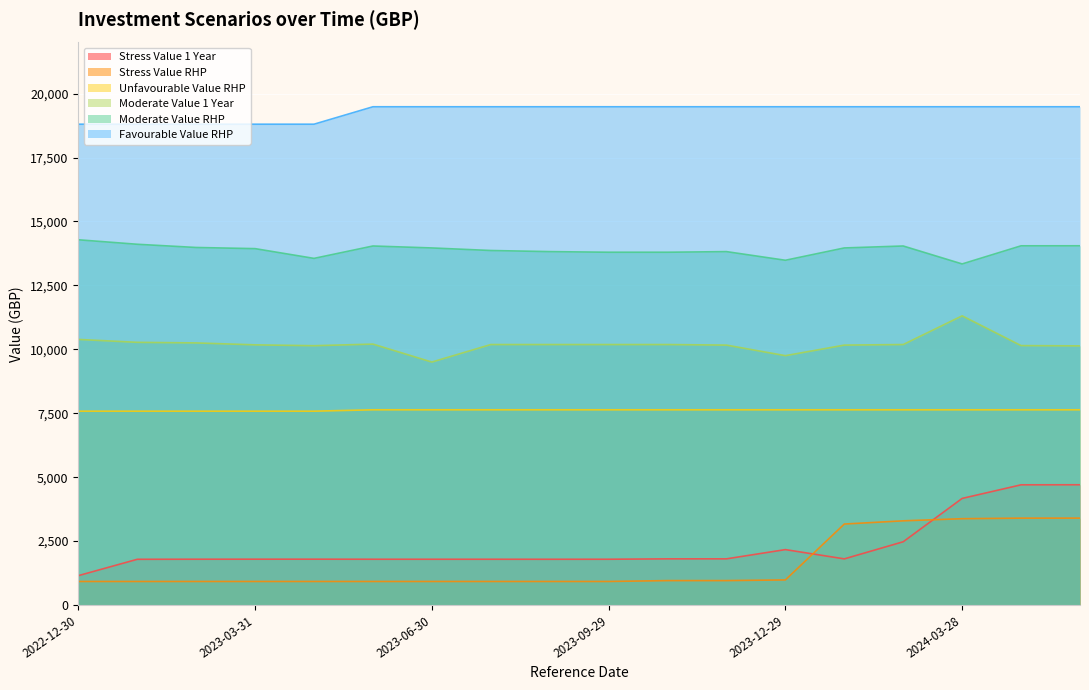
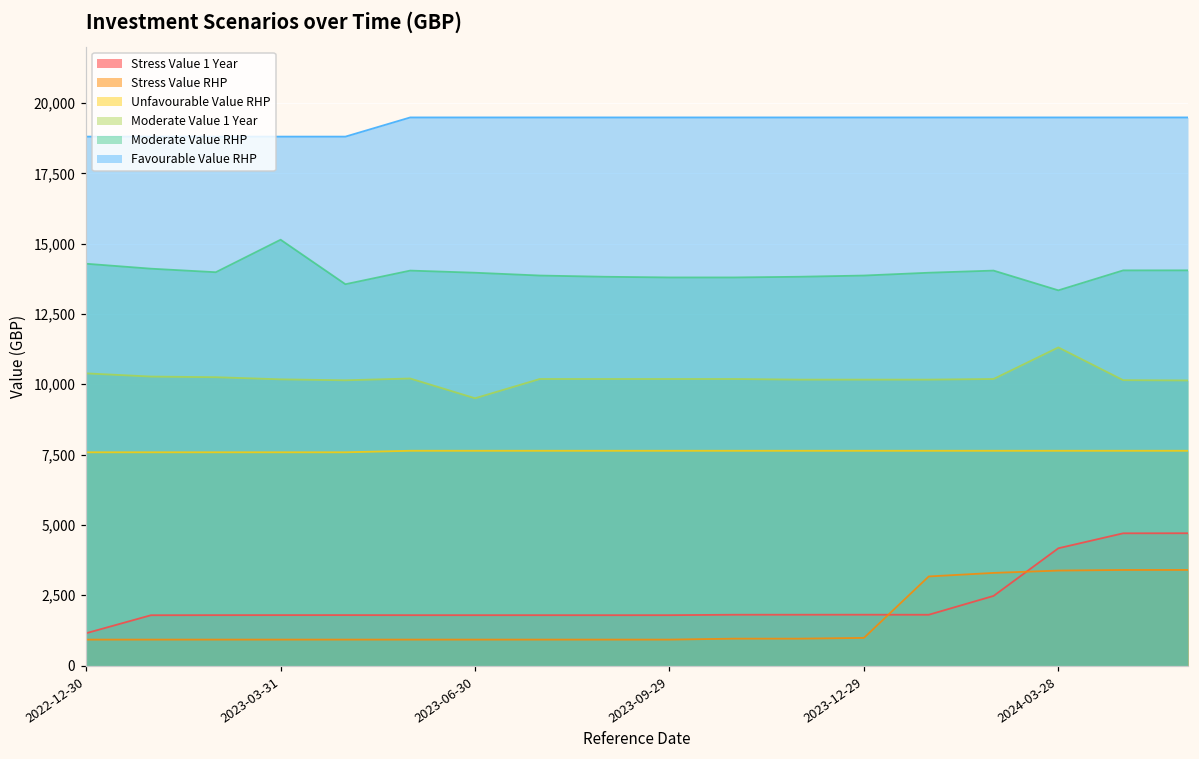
Moderate Value RHP, 2023-03-31: 13,900 -> 15,100
Stress Value 1 Year, 2023-12-29: 2,200 -> 1,800
Moderate Value 1 Year, 2023-12-29: 9,800 -> 10,200
Moderate Value RHP, 2023-12-29: 13,500 -> 13,900
